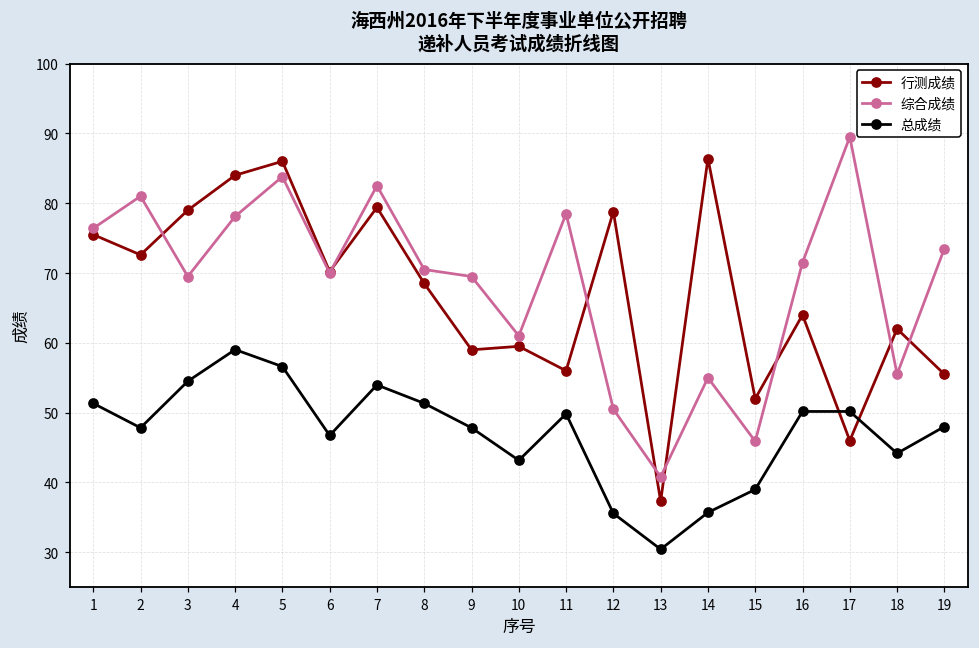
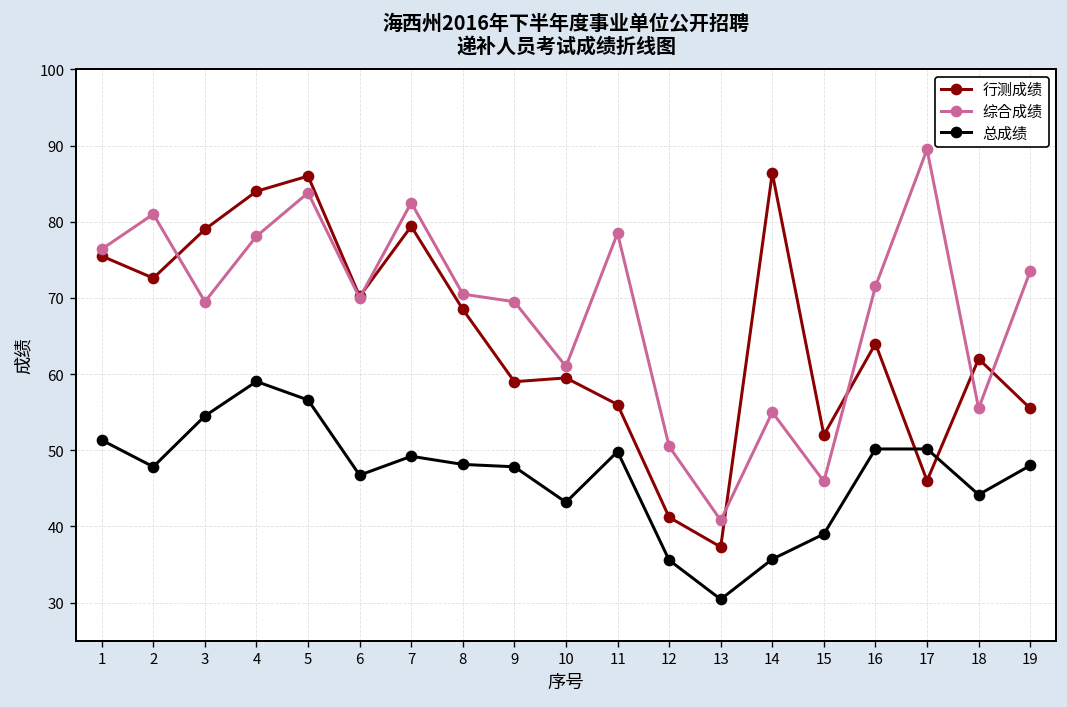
总成绩, 7: 54 -> 49
总成绩, 8: 51 -> 48
行测成绩, 12: 79 -> 41
